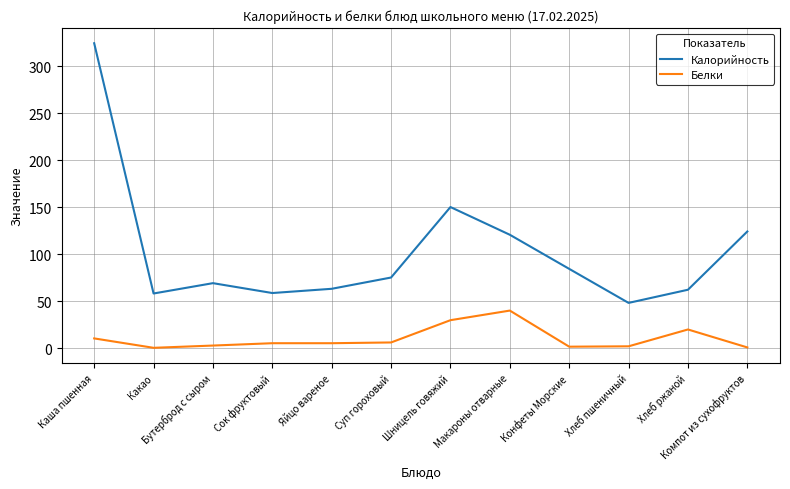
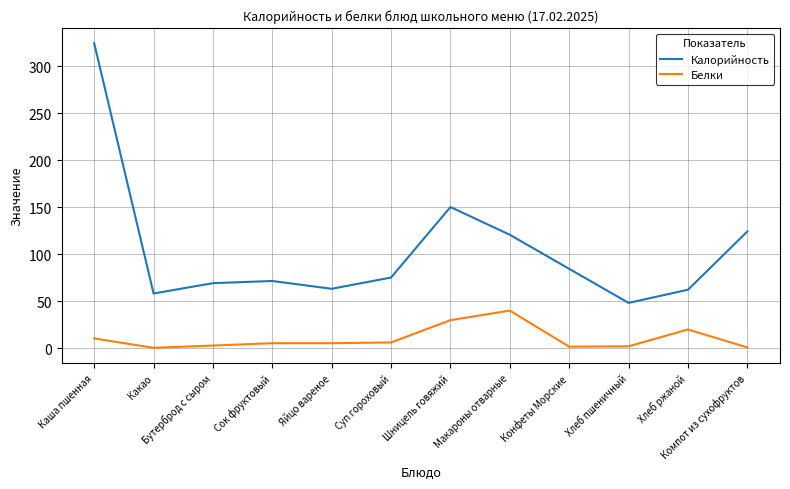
Калорийность, Сок фруктовый: 60 -> 70
